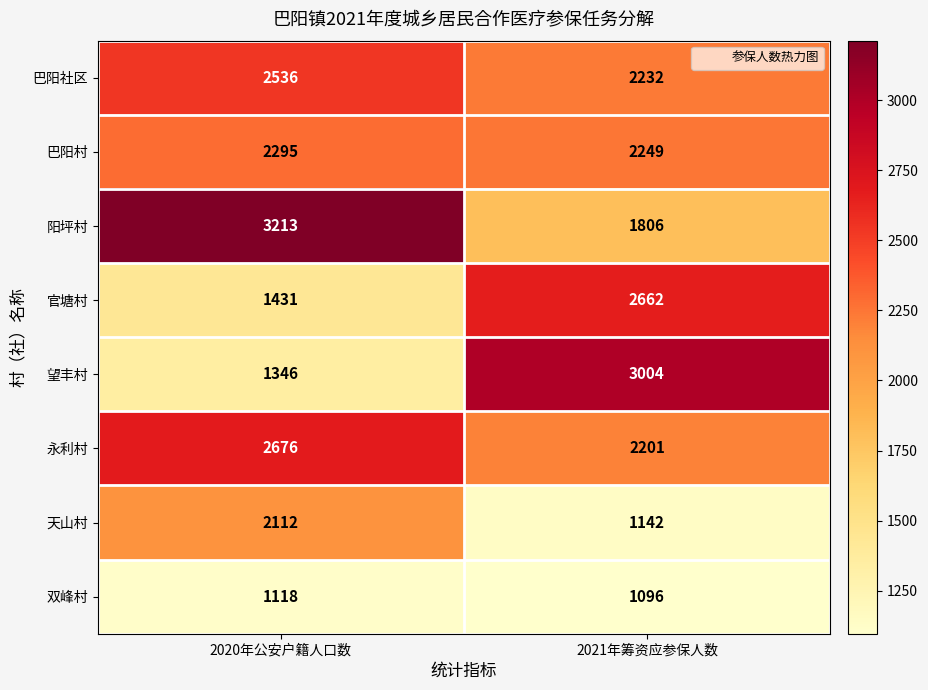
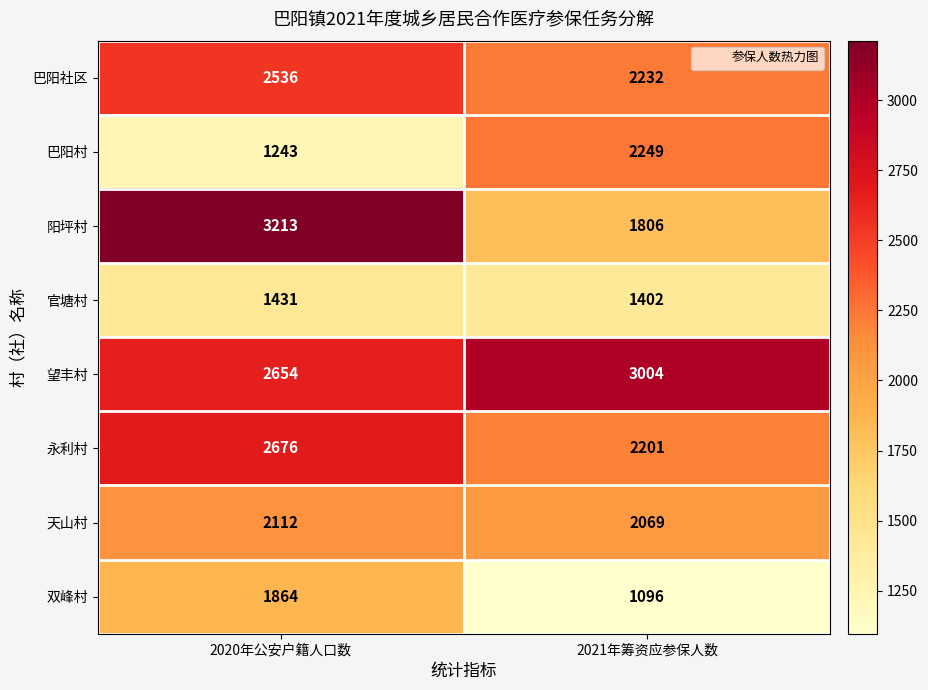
巴阳村, 2020年公安户籍人口数: 2295 -> 1243
官塘村, 2021年筹资应参保人数: 2662 -> 1402
望丰村, 2020年公安户籍人口数: 1346 -> 2654
天山村, 2021年筹资应参保人数: 1142 -> 2069
双峰村, 2020年公安户籍人口数: 1118 -> 1864
